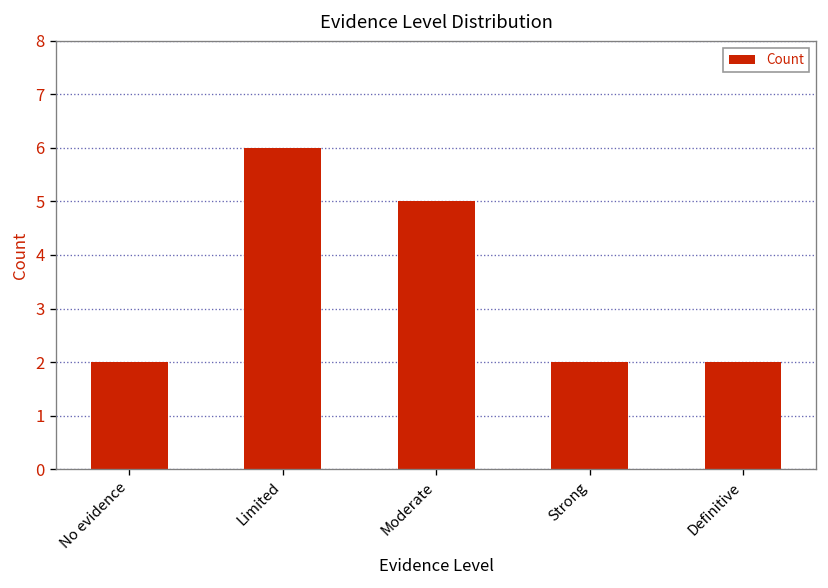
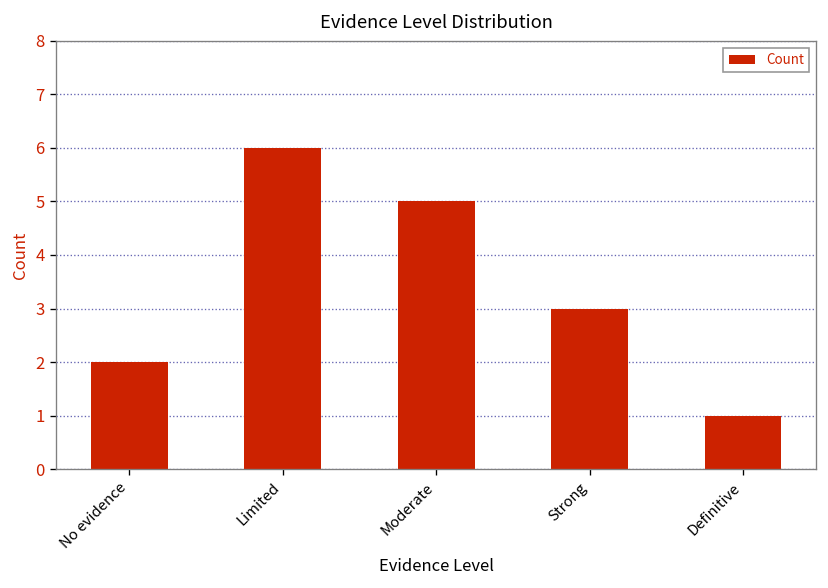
Strong: 2 -> 3
Definitive: 2 -> 1
